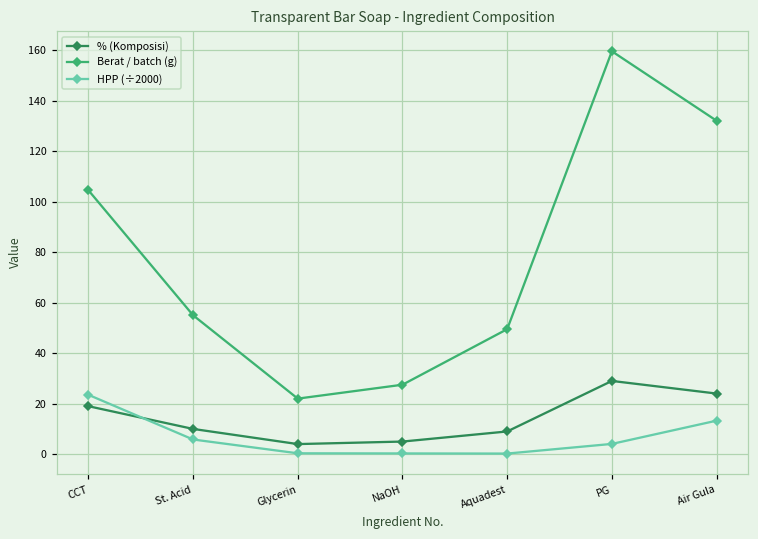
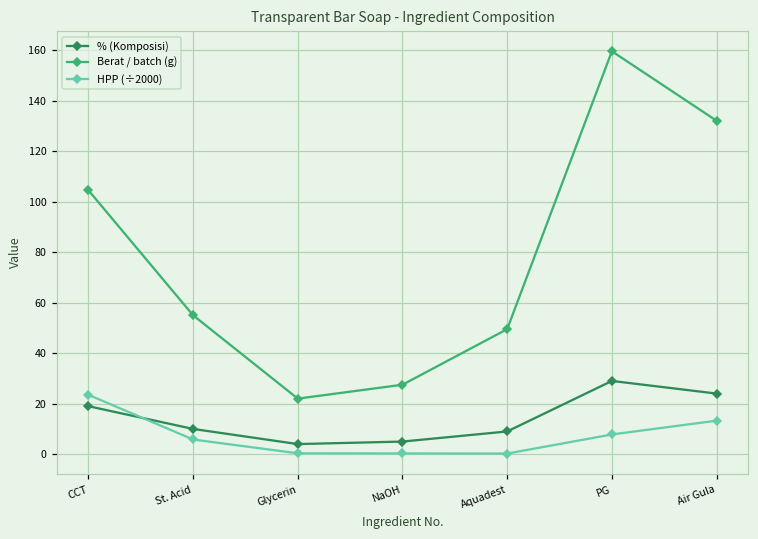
HPP (÷2000), PG: 4 -> 8
